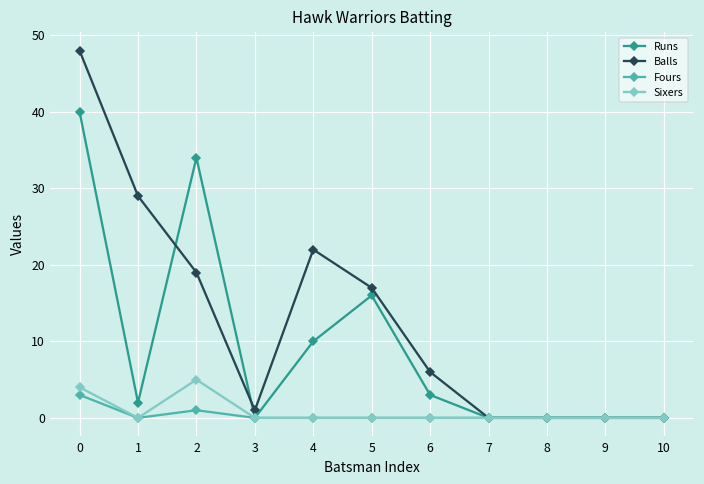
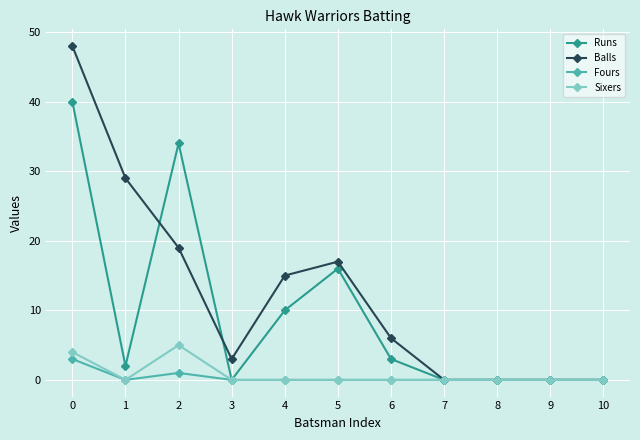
Balls, 3: 1 -> 3
Balls, 4: 22 -> 15
